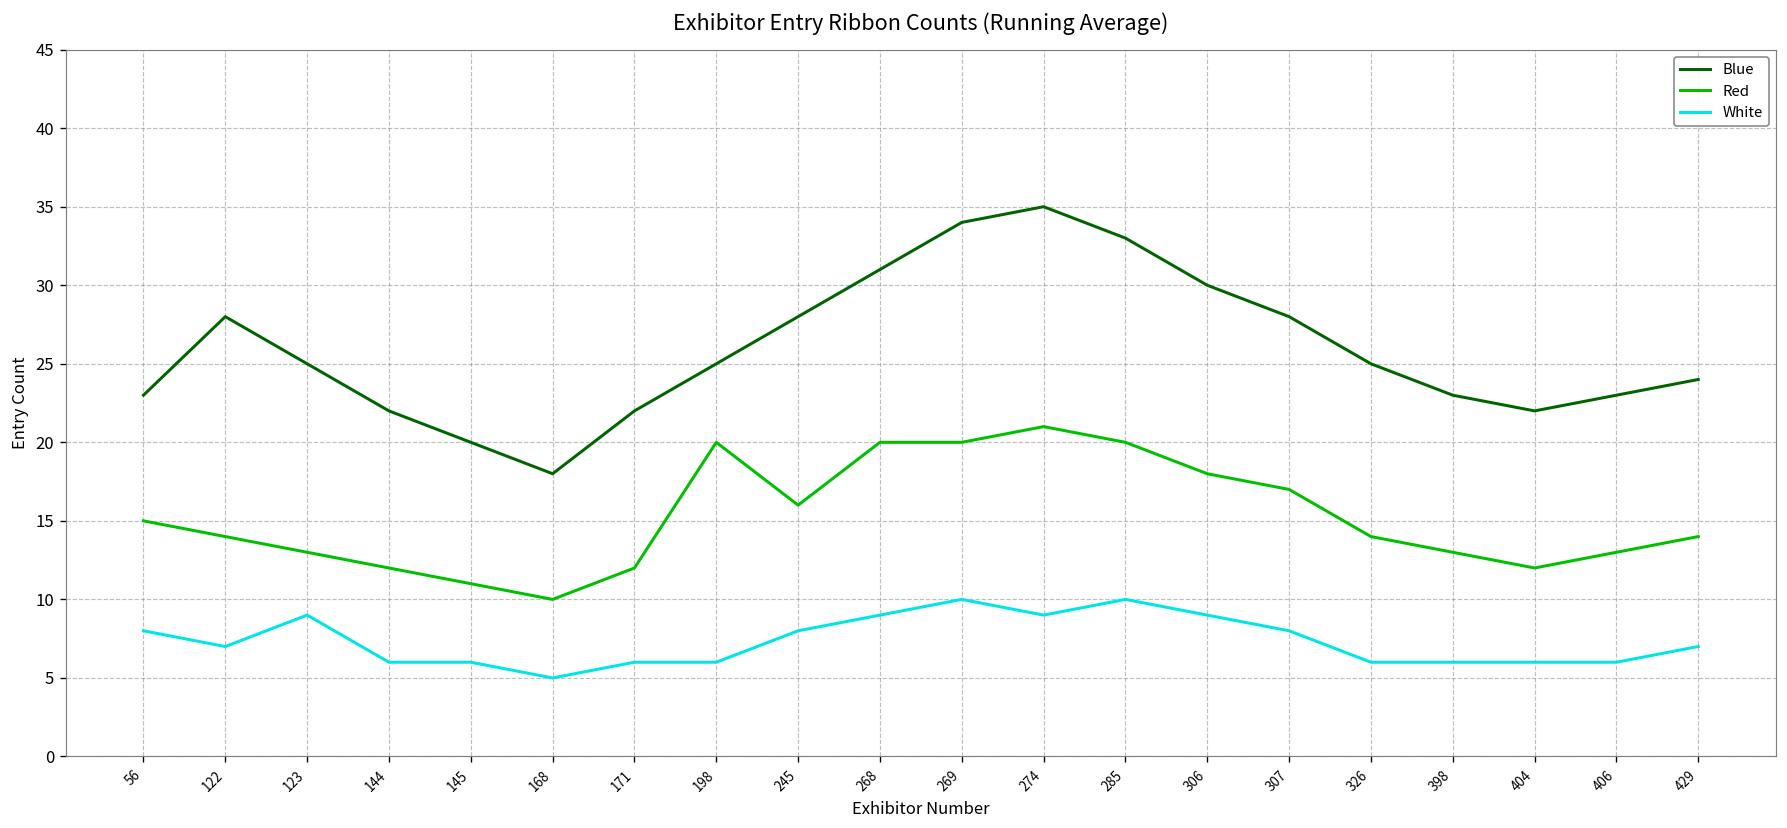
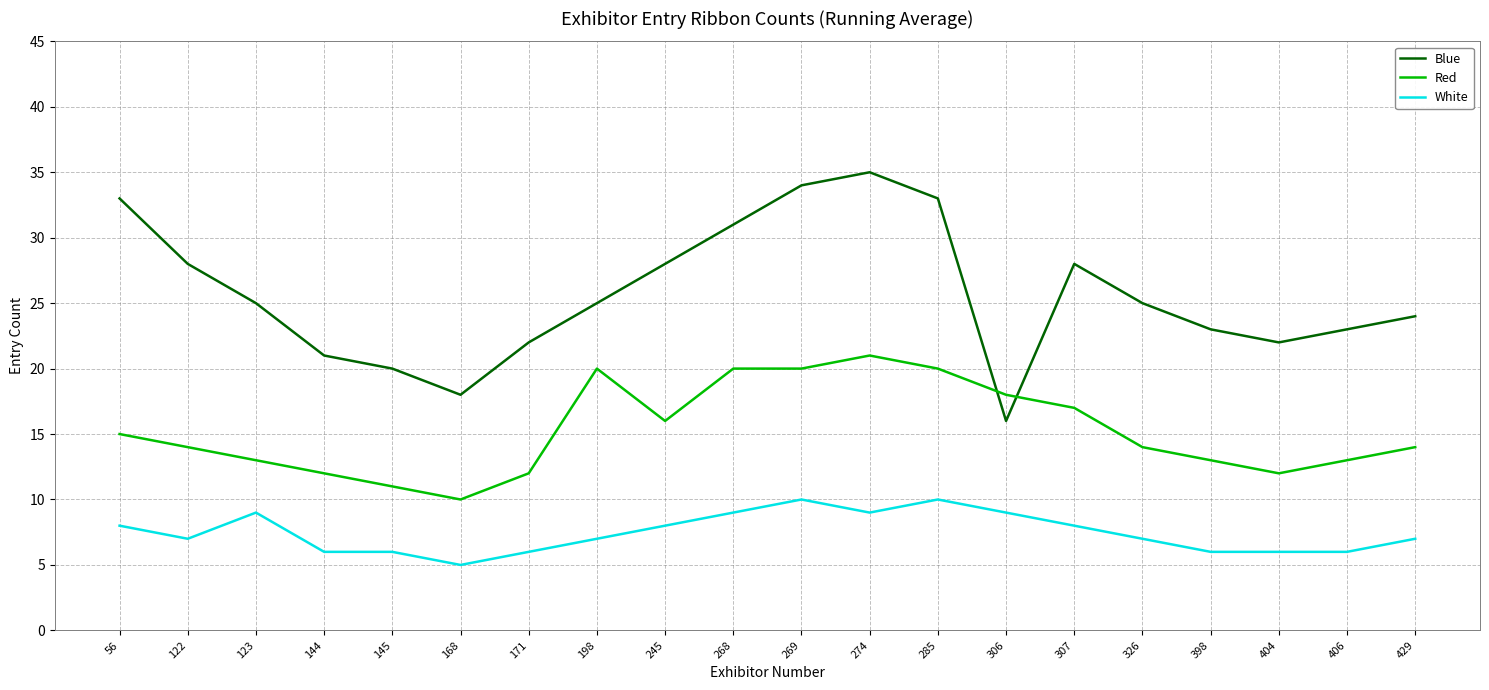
Blue, 56: 23 -> 33
Blue, 144: 22 -> 21
White, 198: 6 -> 7
Blue, 306: 30 -> 16
White, 326: 6 -> 7
